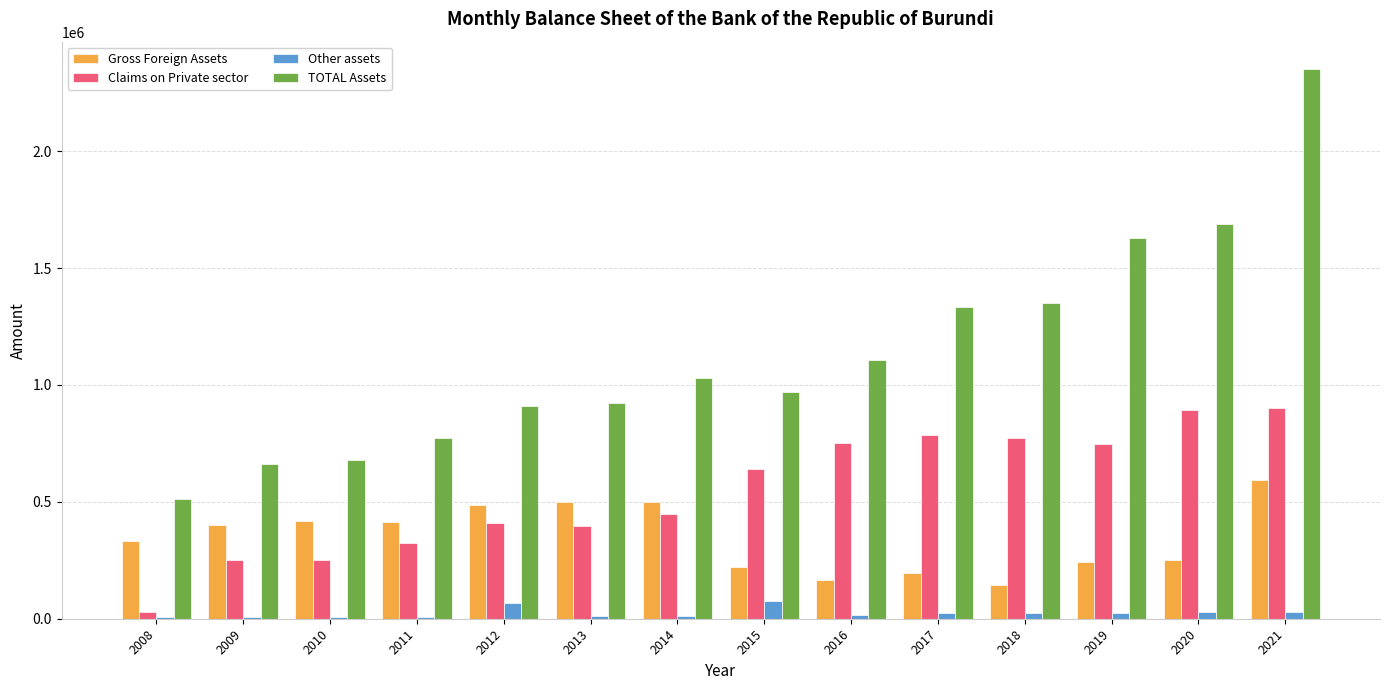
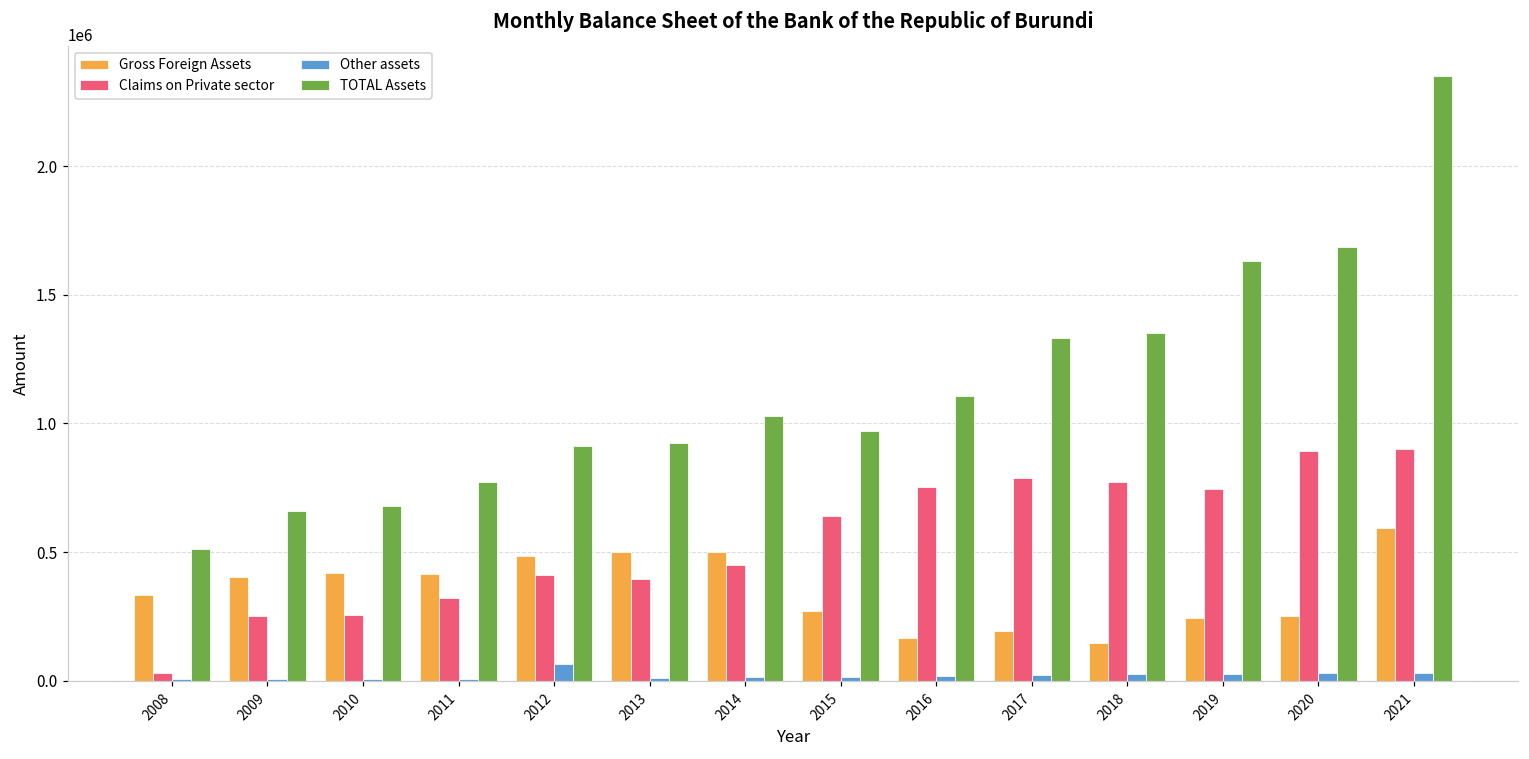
Gross Foreign Assets, 2015: 220000 -> 270000
Other assets, 2015: 80000 -> 20000
